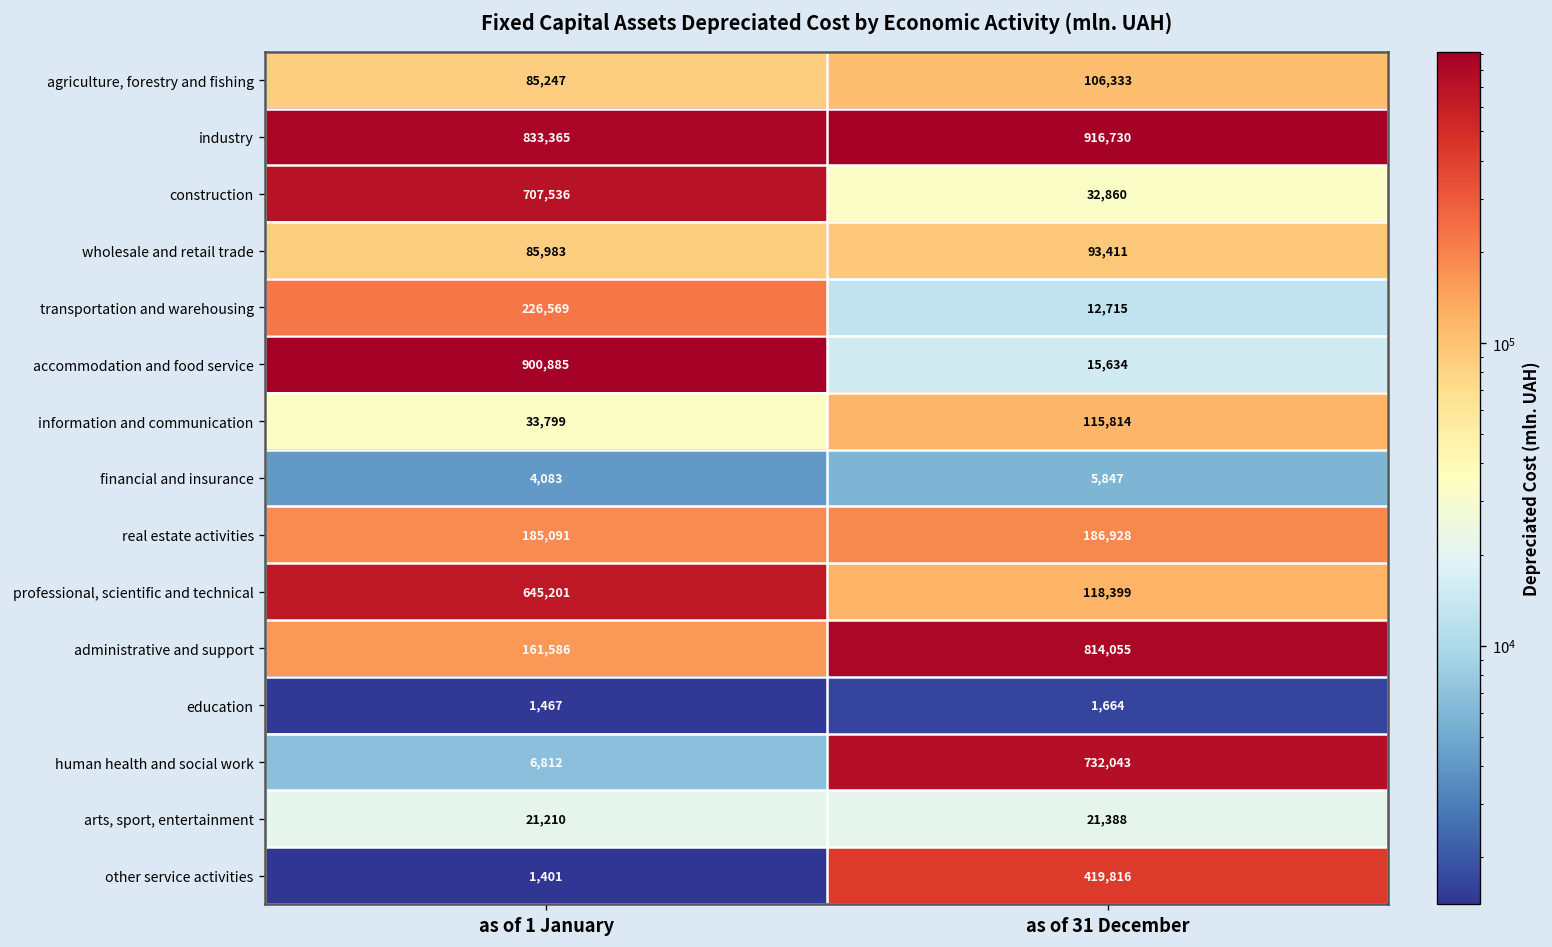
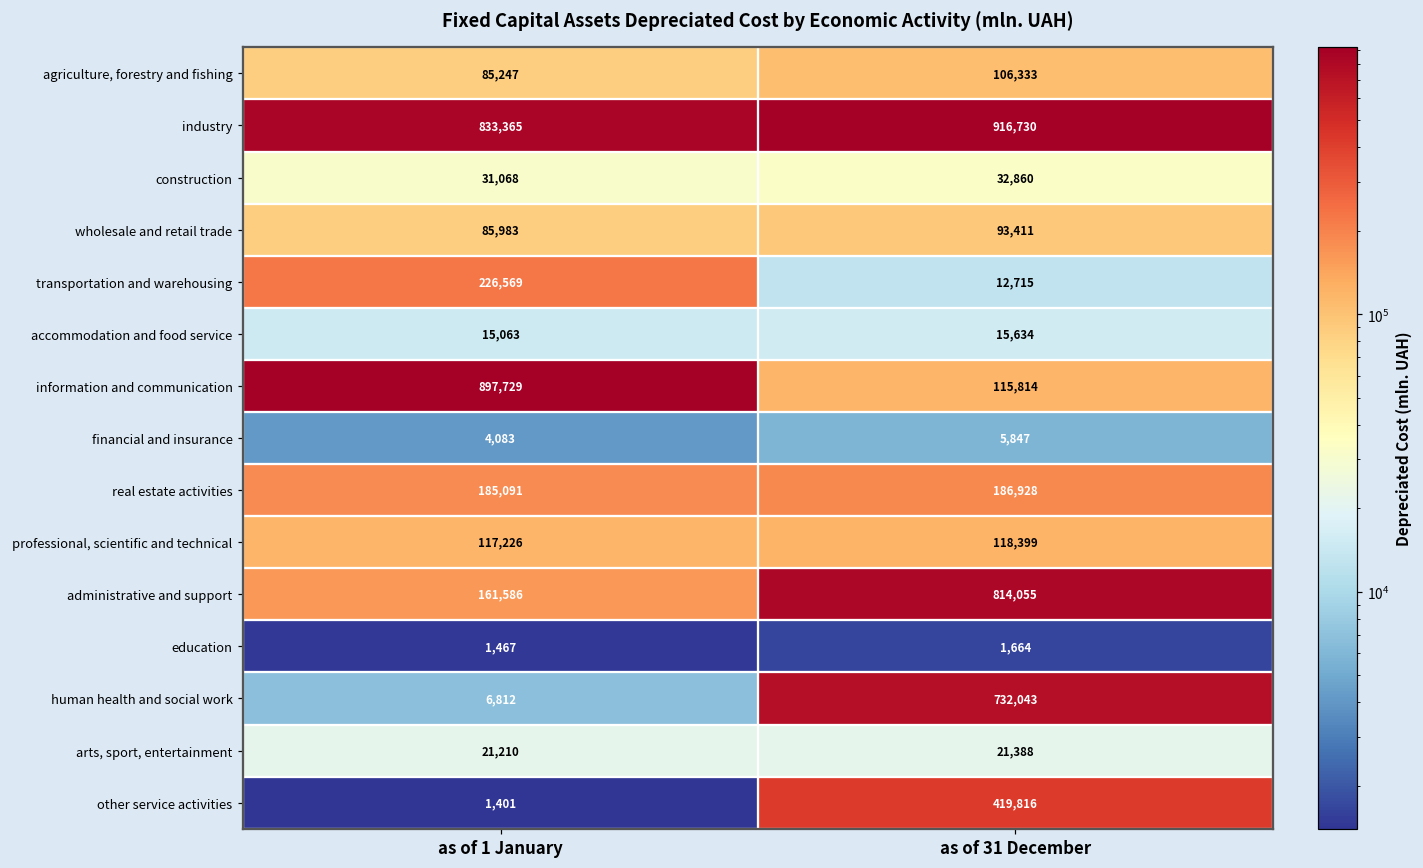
construction, as of 1 January: 707,536 -> 31,068
accommodation and food service, as of 1 January: 900,885 -> 15,063
information and communication, as of 1 January: 33,799 -> 897,729
professional, scientific and technical, as of 1 January: 645,201 -> 117,226
